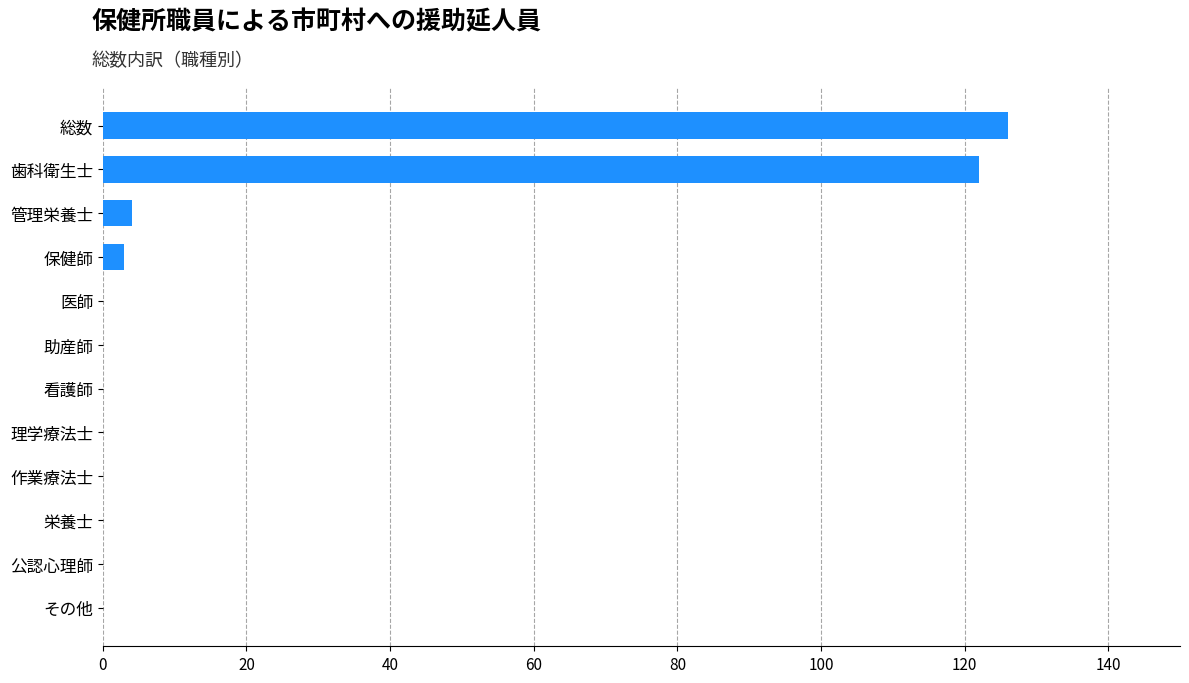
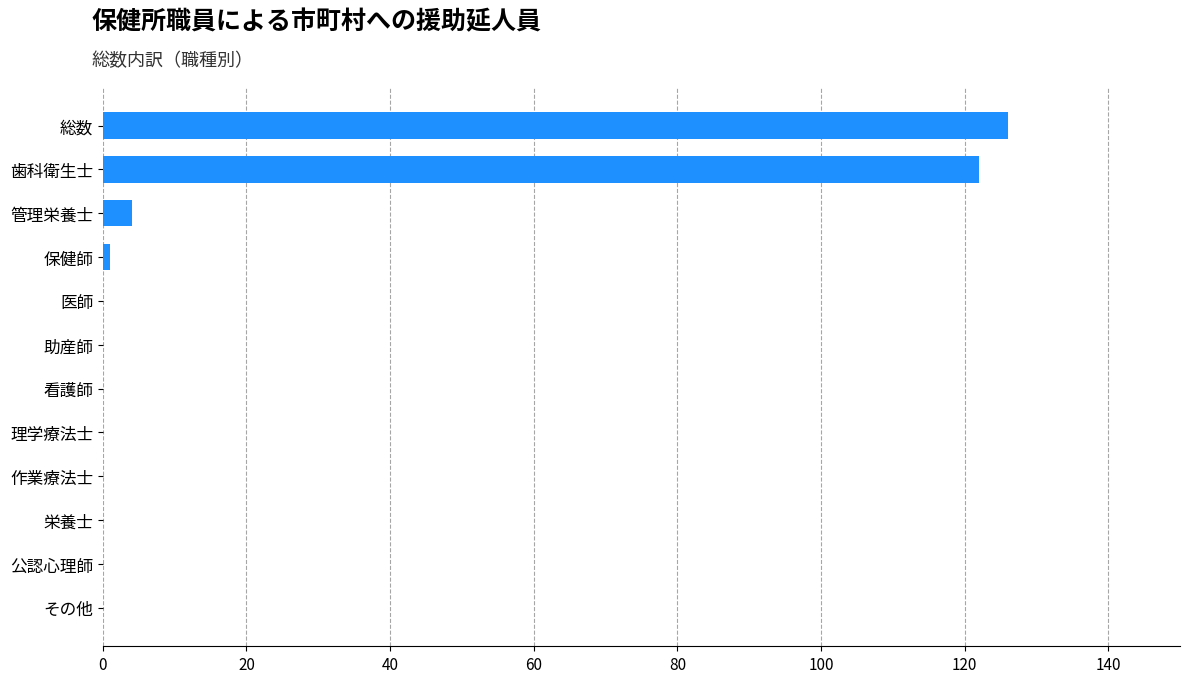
保健師: 3 -> 1
